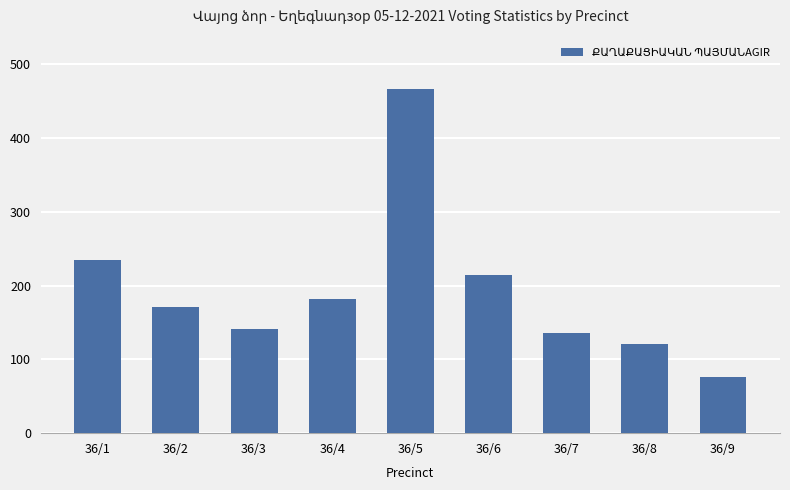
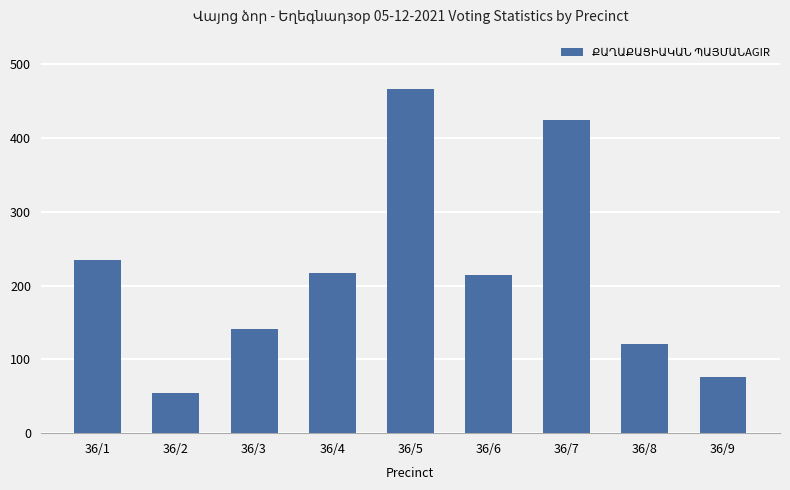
36/2: 170 -> 60
36/4: 180 -> 220
36/7: 140 -> 420
